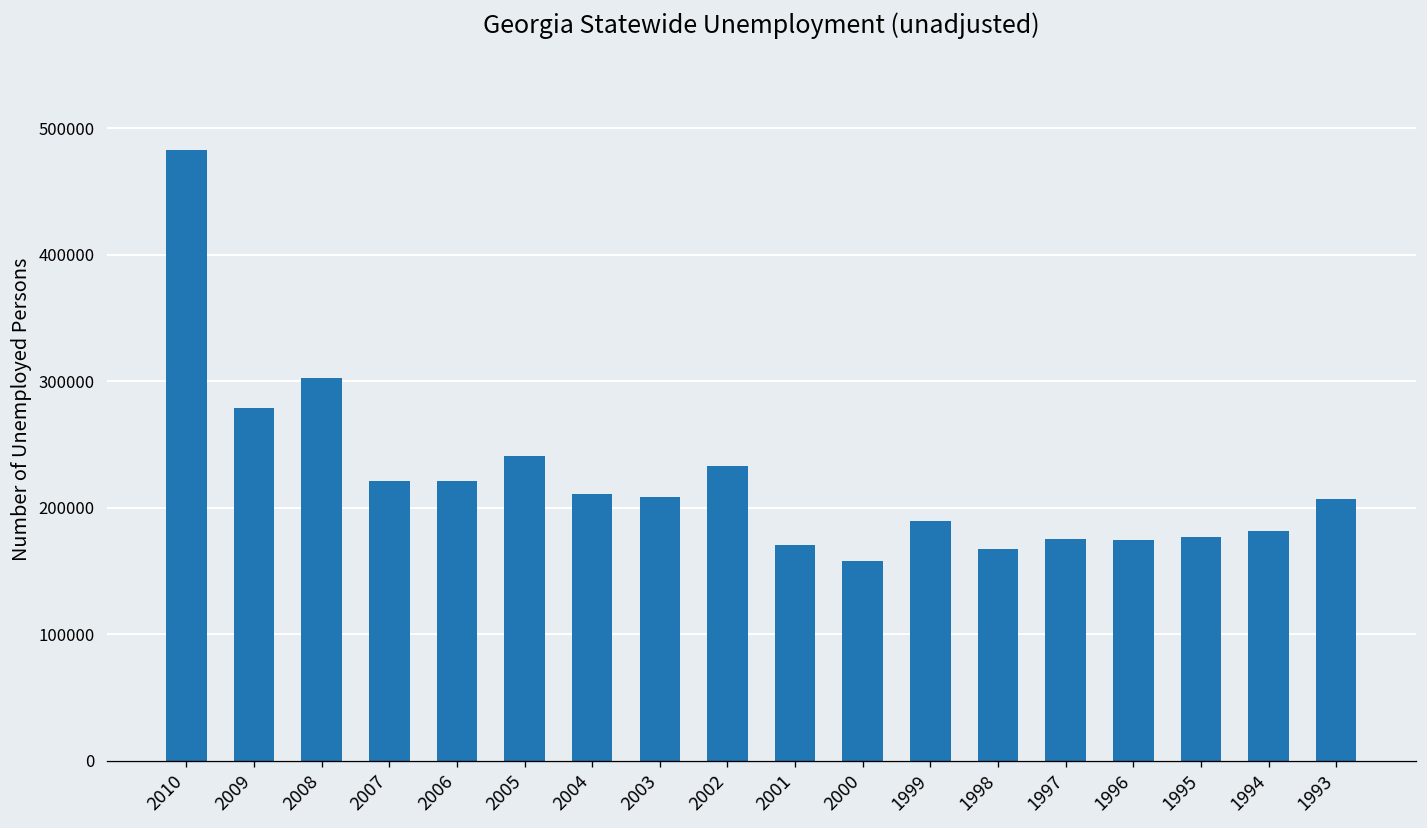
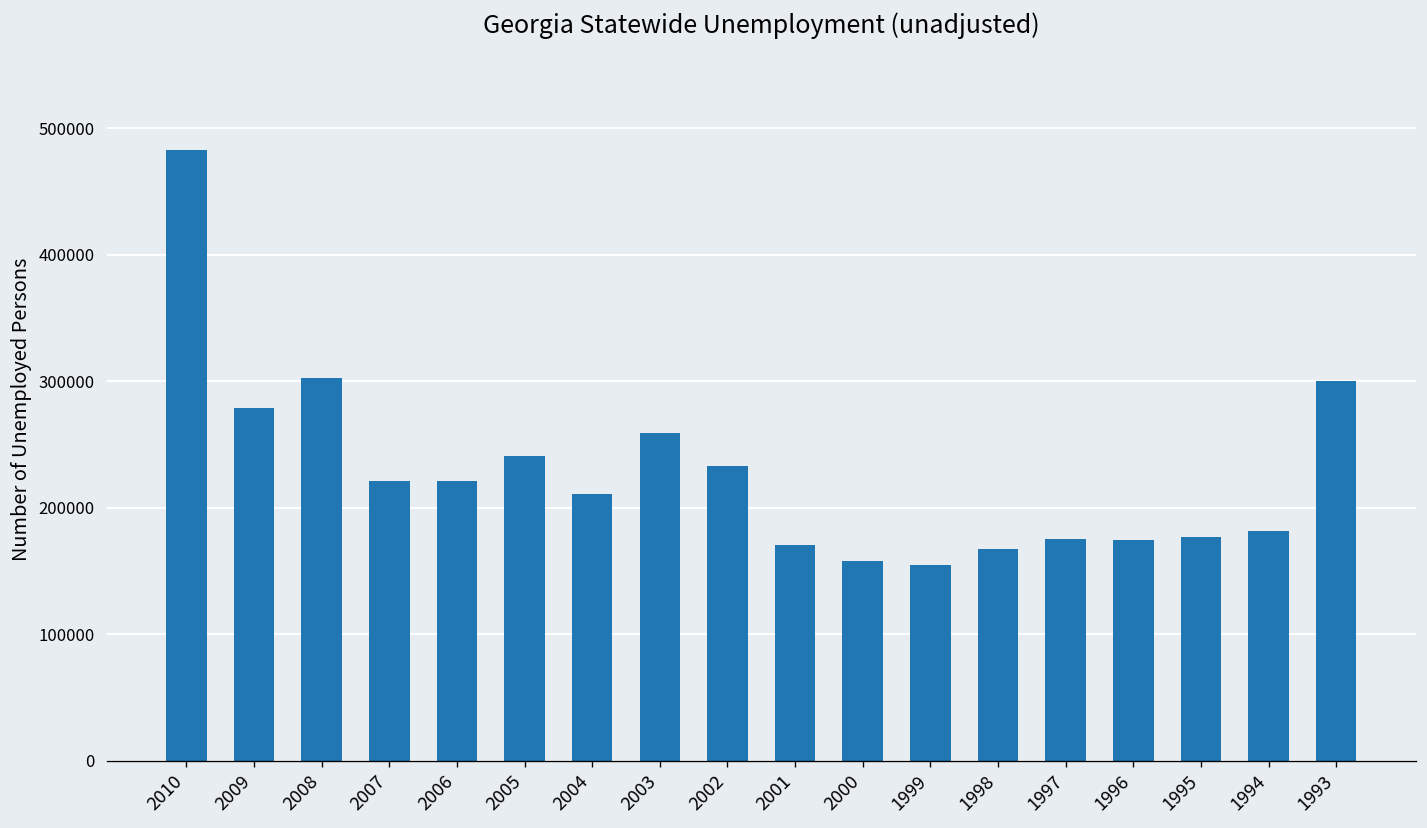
2003: 208000 -> 259000
1999: 190000 -> 155000
1993: 207000 -> 301000
